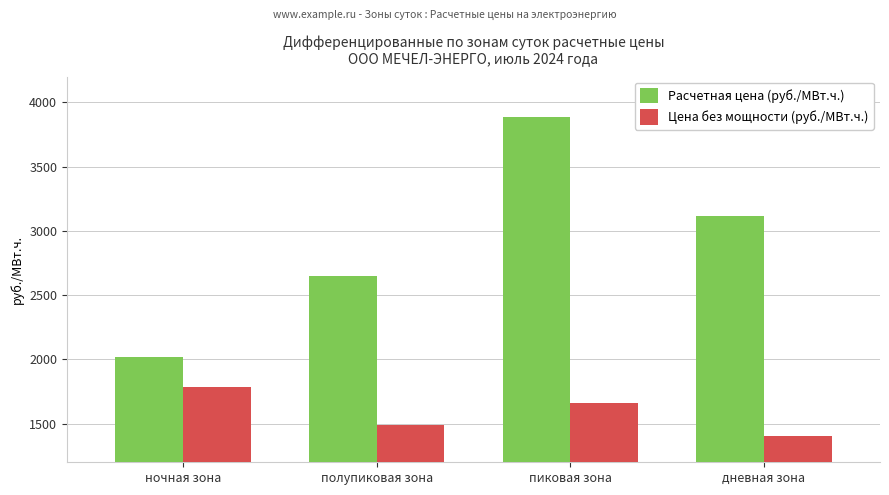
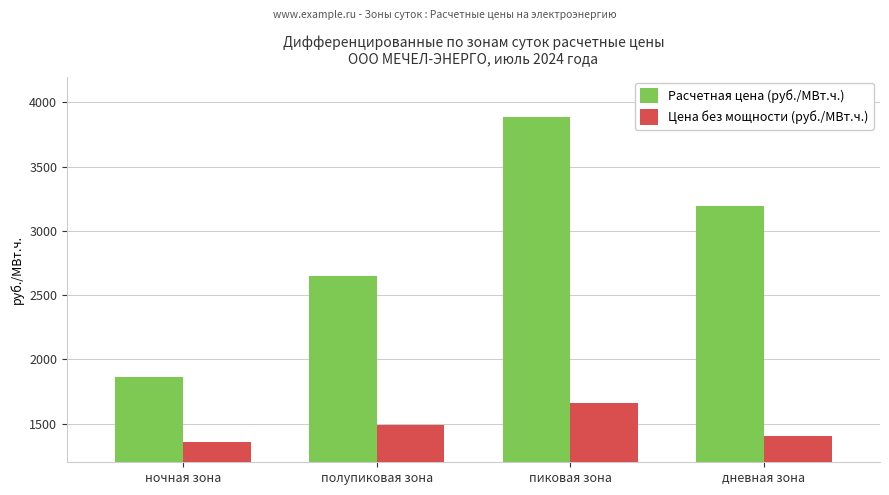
Расчетная цена (руб./МВт.ч.), ночная зона: 2020 -> 1860
Цена без мощности (руб./МВт.ч.), ночная зона: 1790 -> 1350
Расчетная цена (руб./МВт.ч.), дневная зона: 3120 -> 3190
